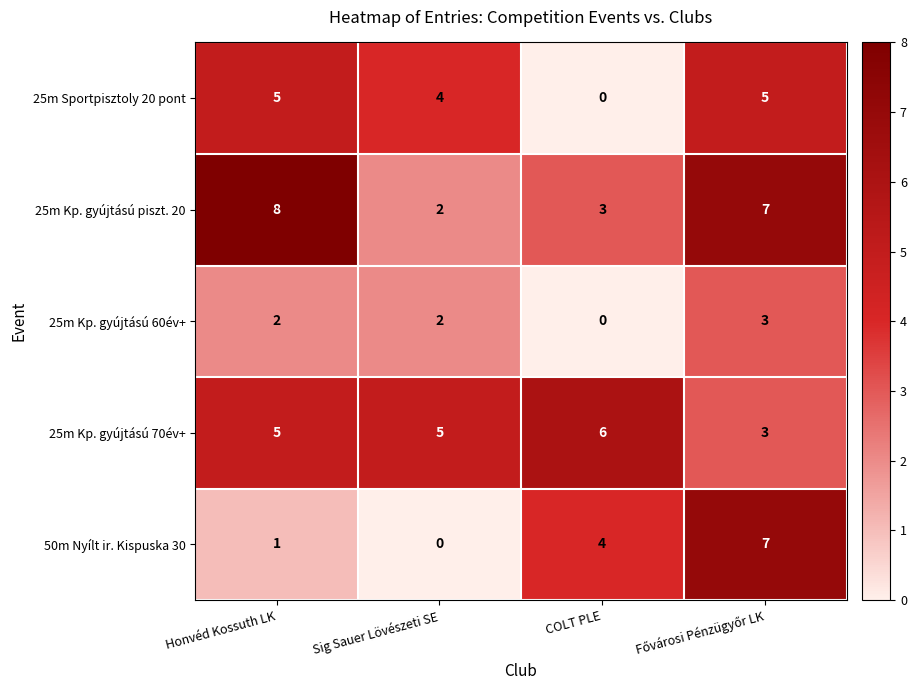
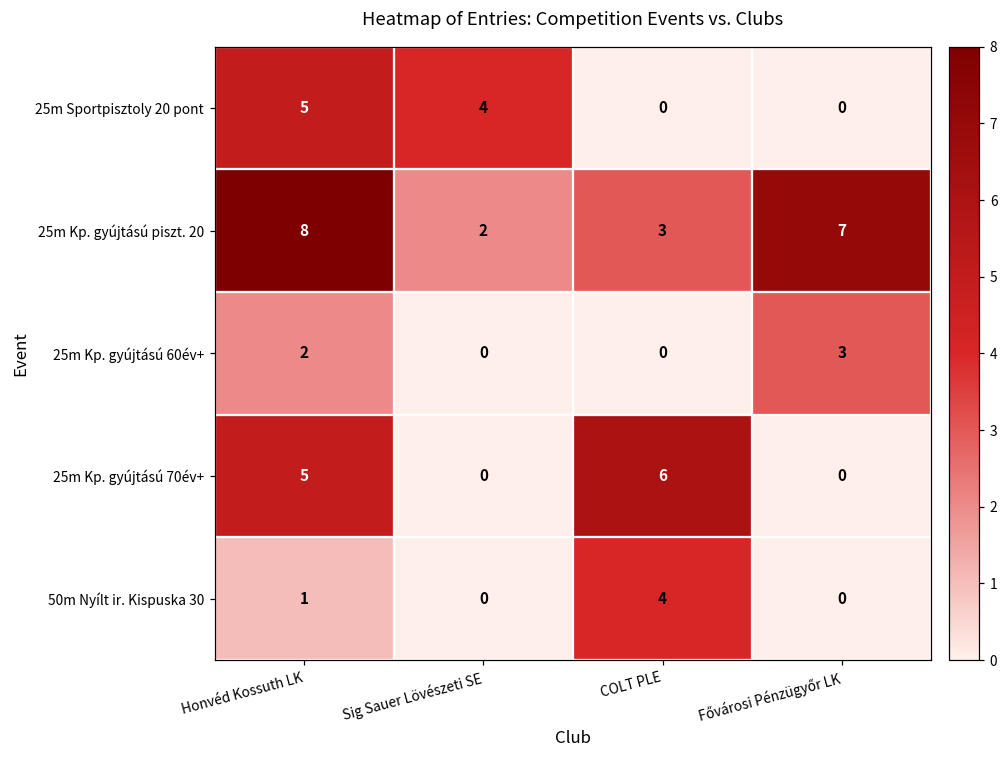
25m Sportpisztoly 20 pont, Fővárosi Pénzügyőr LK: 5 -> 0
25m Kp. gyújtású 60év+, Sig Sauer Lövészeti SE: 2 -> 0
25m Kp. gyújtású 70év+, Sig Sauer Lövészeti SE: 5 -> 0
25m Kp. gyújtású 70év+, Fővárosi Pénzügyőr LK: 3 -> 0
50m Nyílt ir. Kispuska 30, Fővárosi Pénzügyőr LK: 7 -> 0
